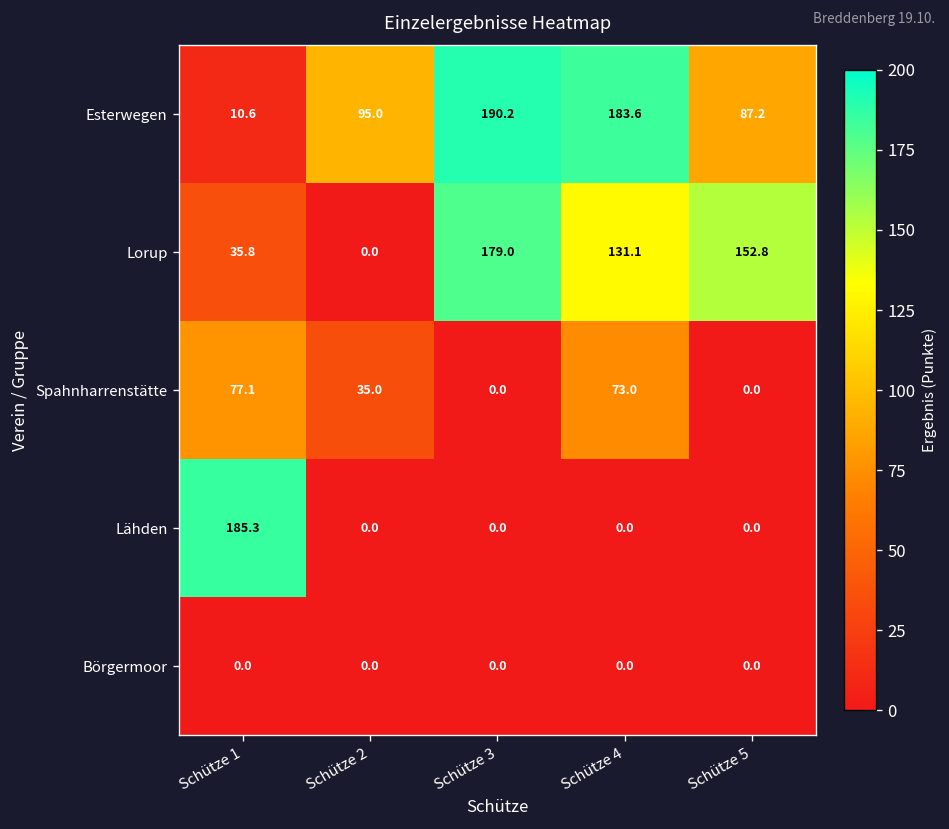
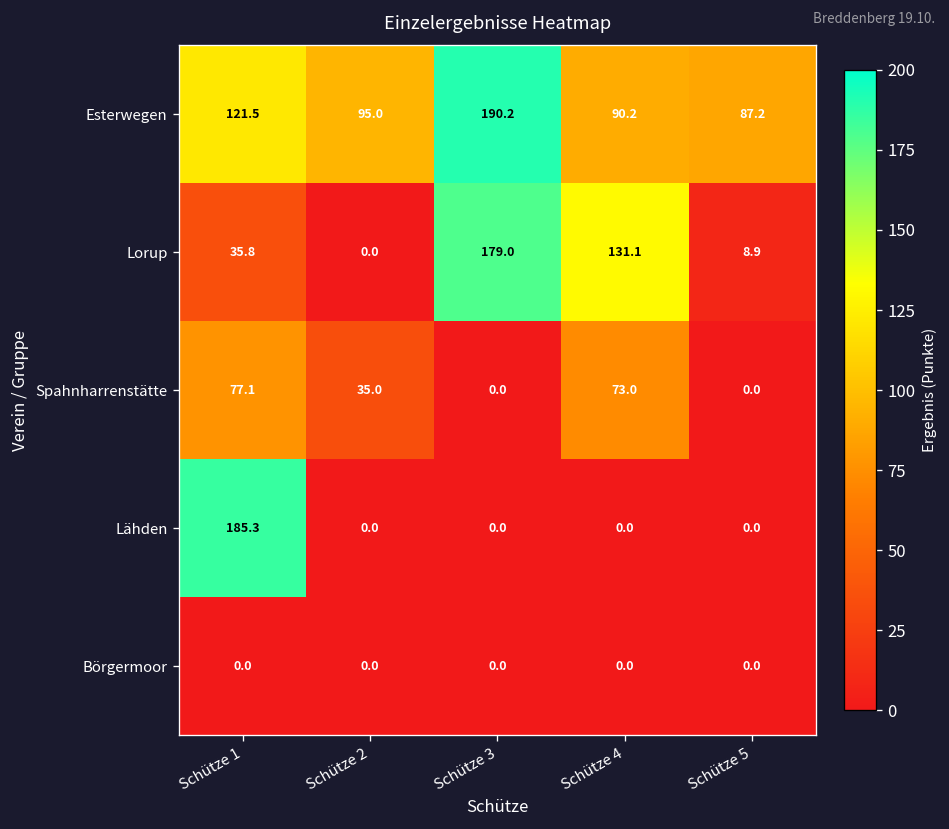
Esterwegen, Schütze 1: 10.6 -> 121.5
Esterwegen, Schütze 4: 183.6 -> 90.2
Lorup, Schütze 5: 152.8 -> 8.9
